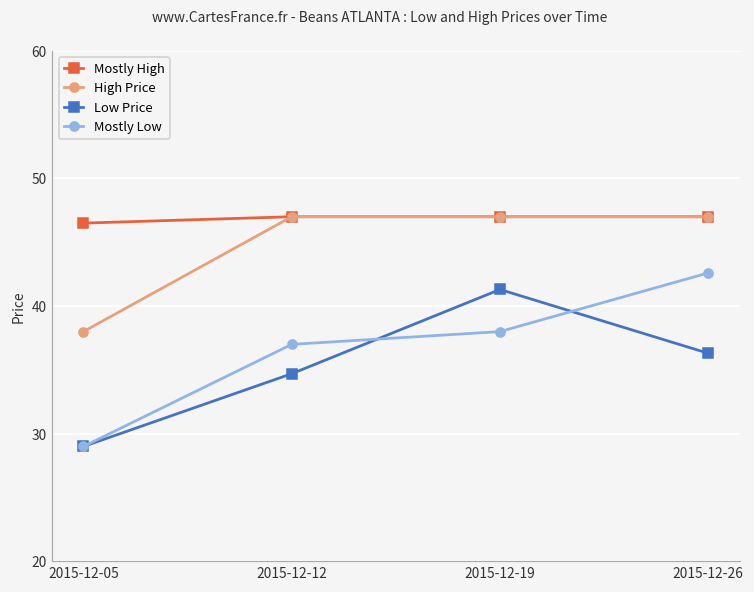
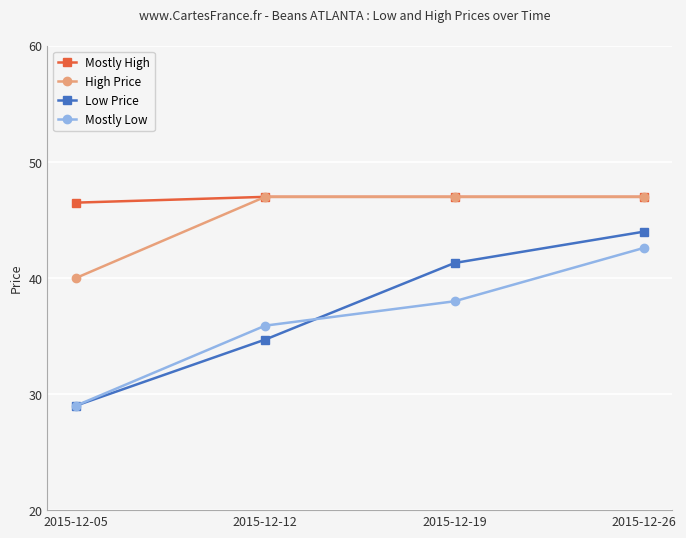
High Price, 2015-12-05: 38 -> 40
Mostly Low, 2015-12-12: 37.0 -> 35.9
Low Price, 2015-12-26: 36.3 -> 44.0
